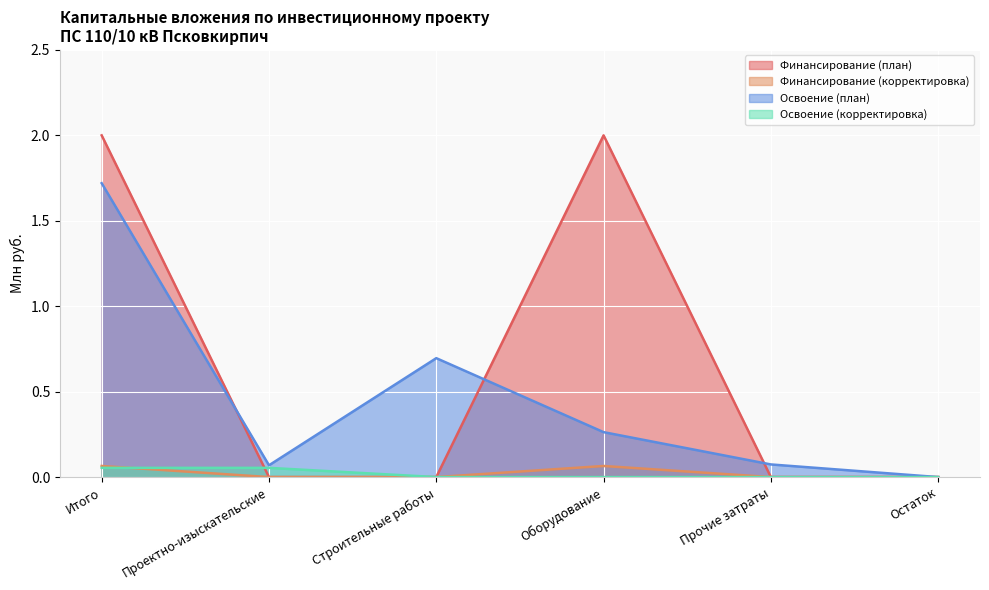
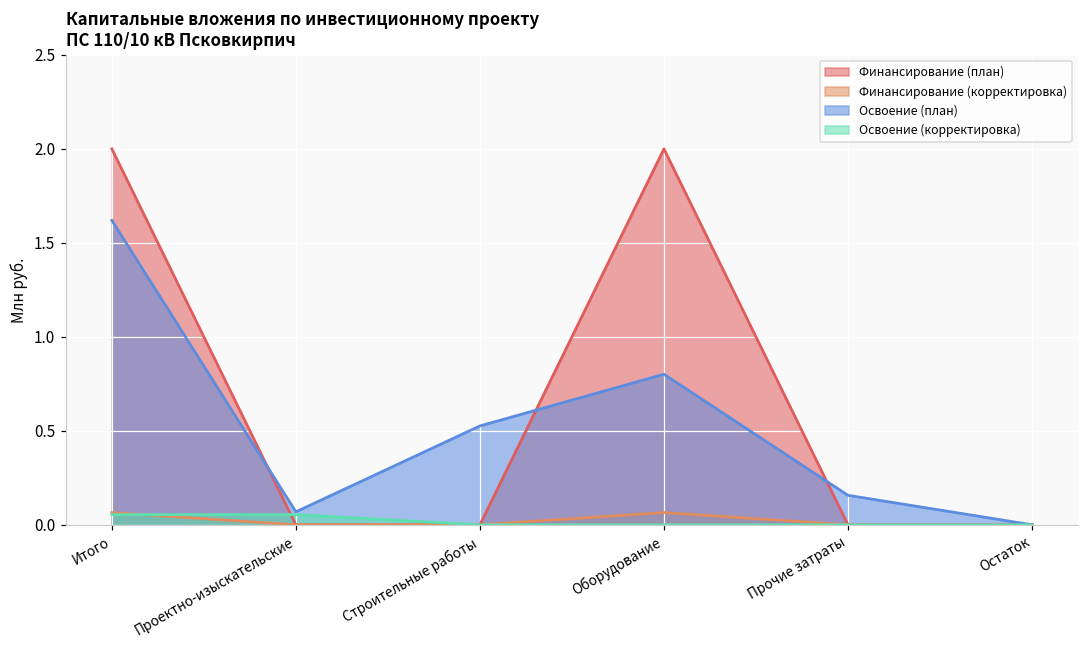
Освоение (план), Итого: 1.72 -> 1.62
Освоение (план), Строительные работы: 0.70 -> 0.53
Освоение (план), Оборудование: 0.26 -> 0.80
Освоение (план), Прочие затраты: 0.07 -> 0.16
